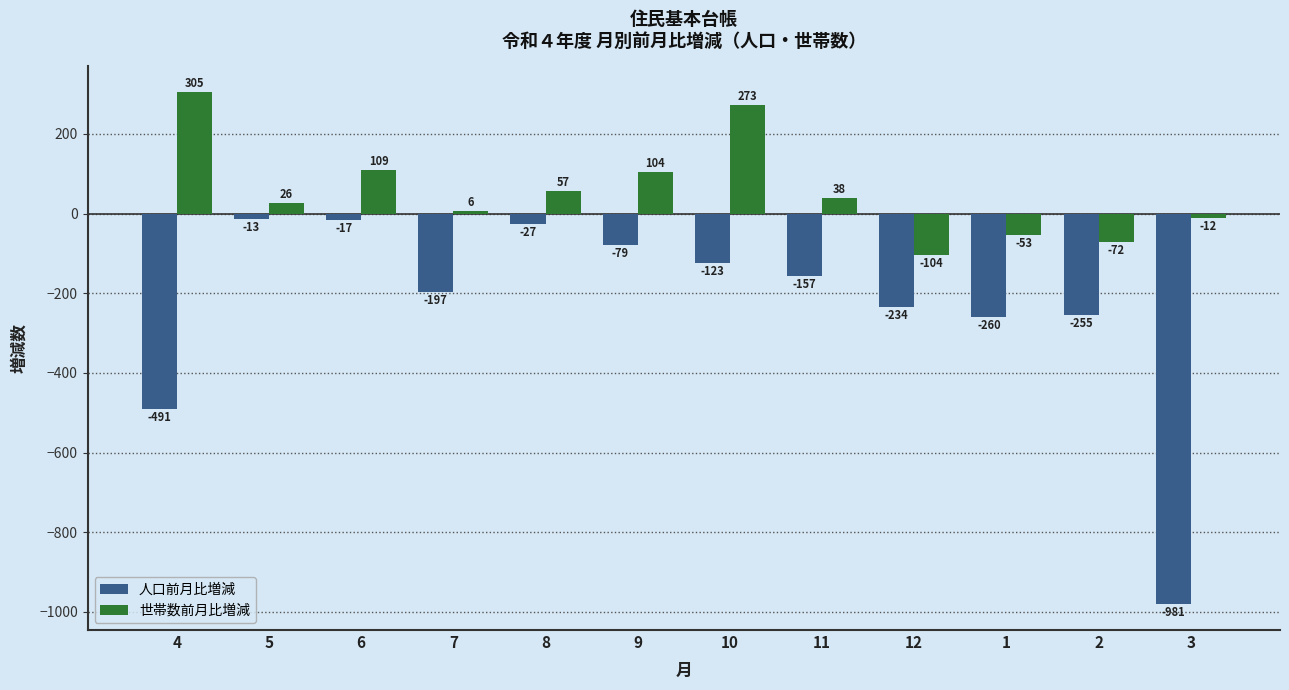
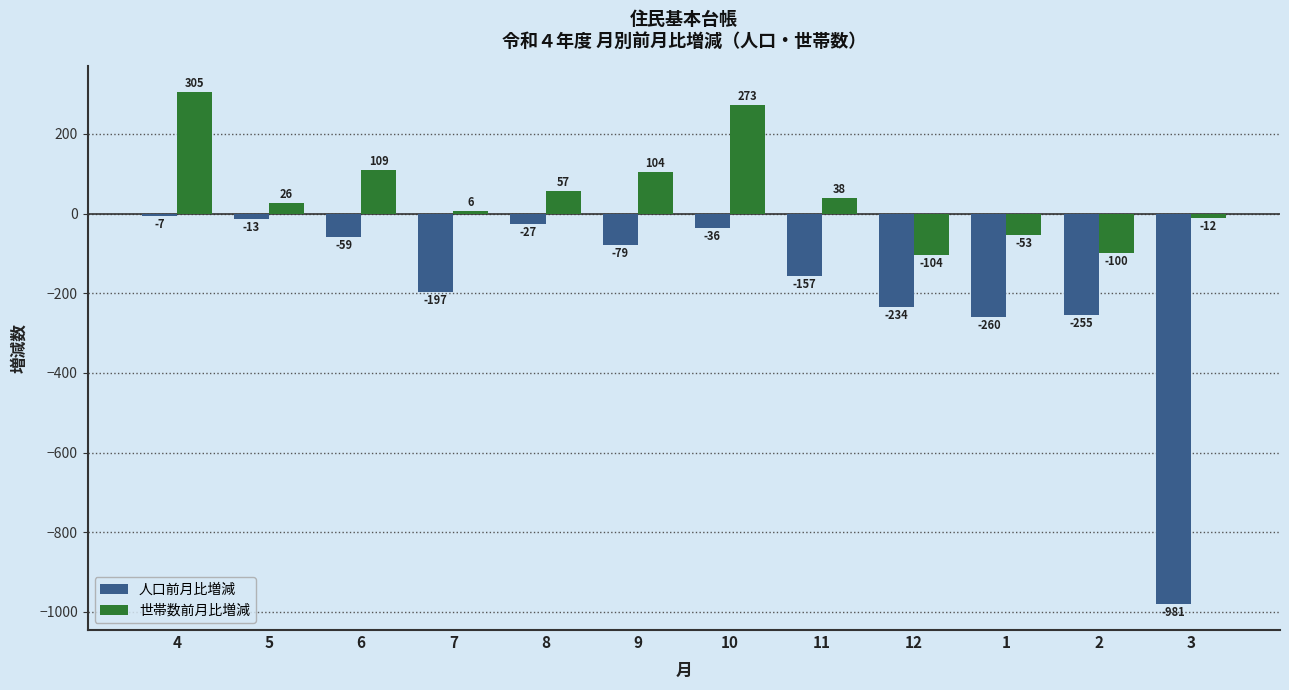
人口前月比増減, 4: -491 -> -7
人口前月比増減, 6: -17 -> -59
人口前月比増減, 10: -123 -> -36
世帯数前月比増減, 2: -72 -> -100
